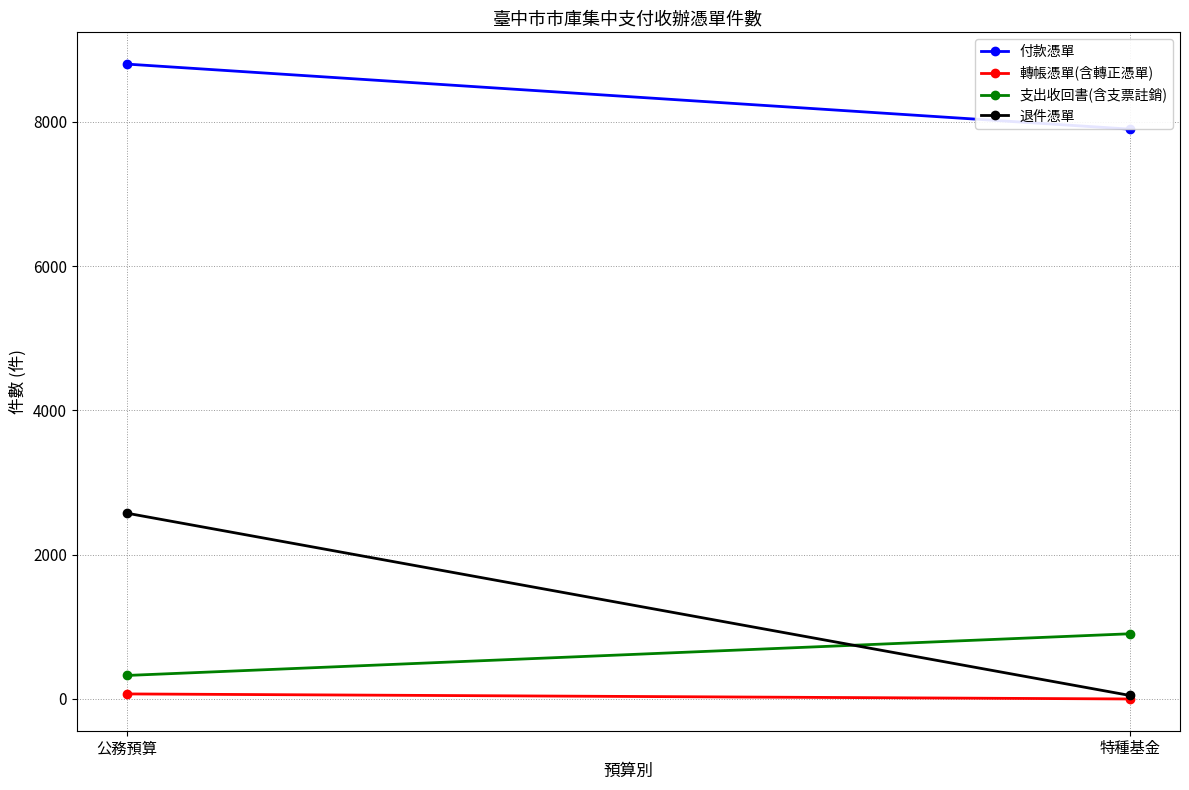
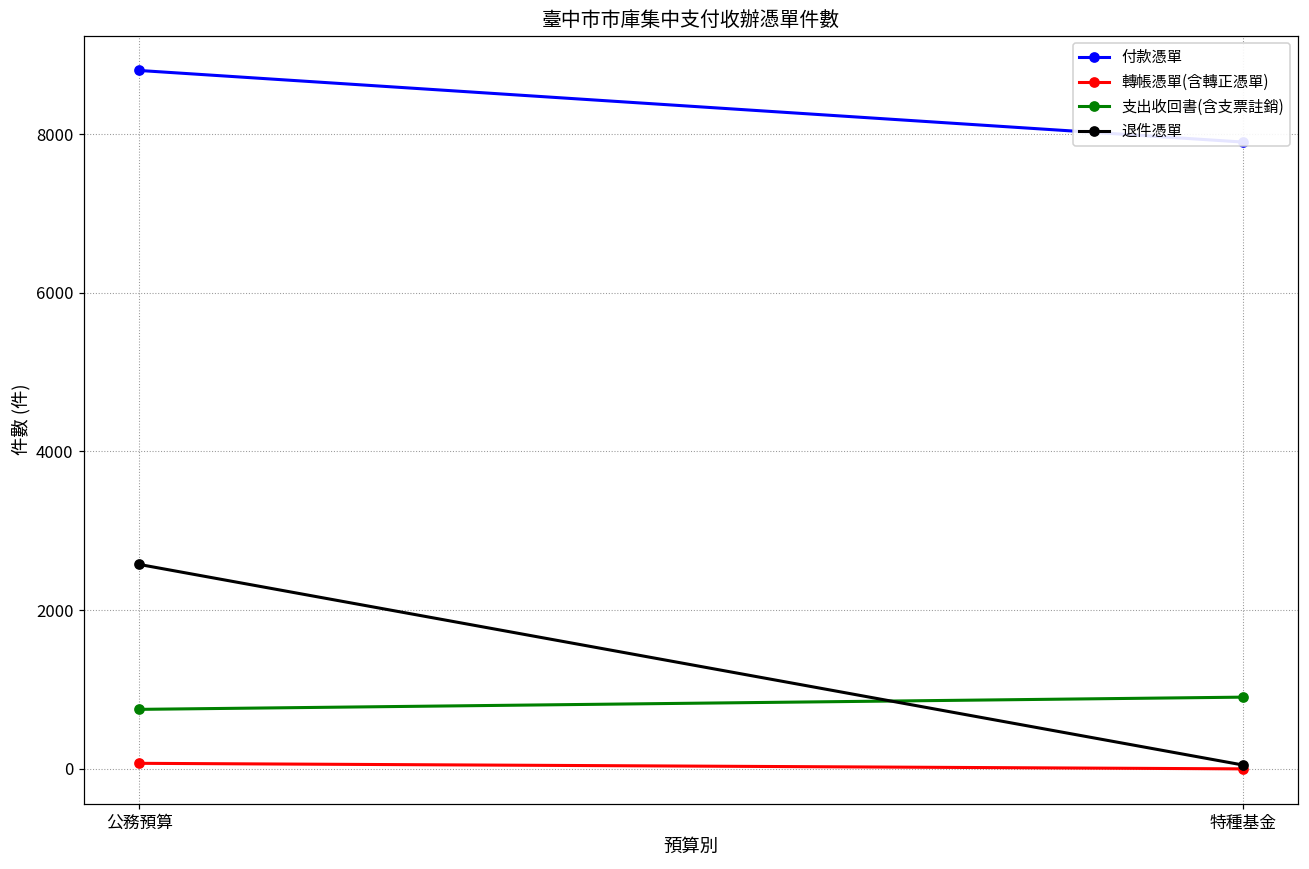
支出收回書(含支票註銷), 公務預算: 300 -> 800
